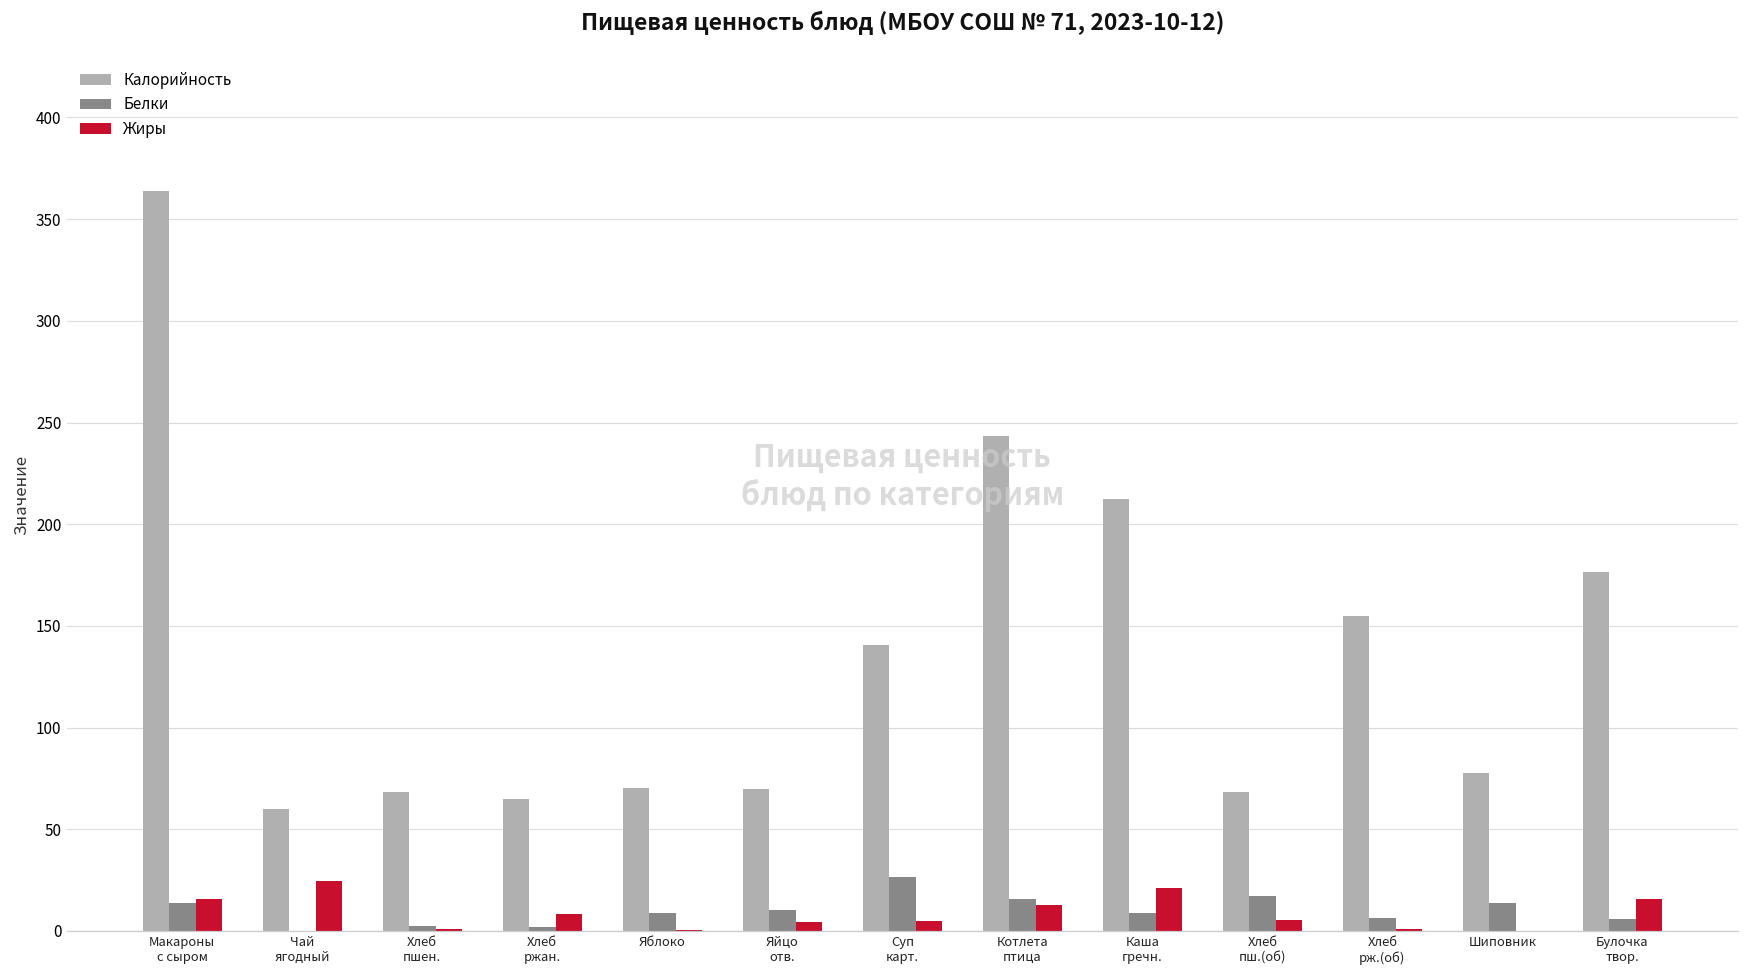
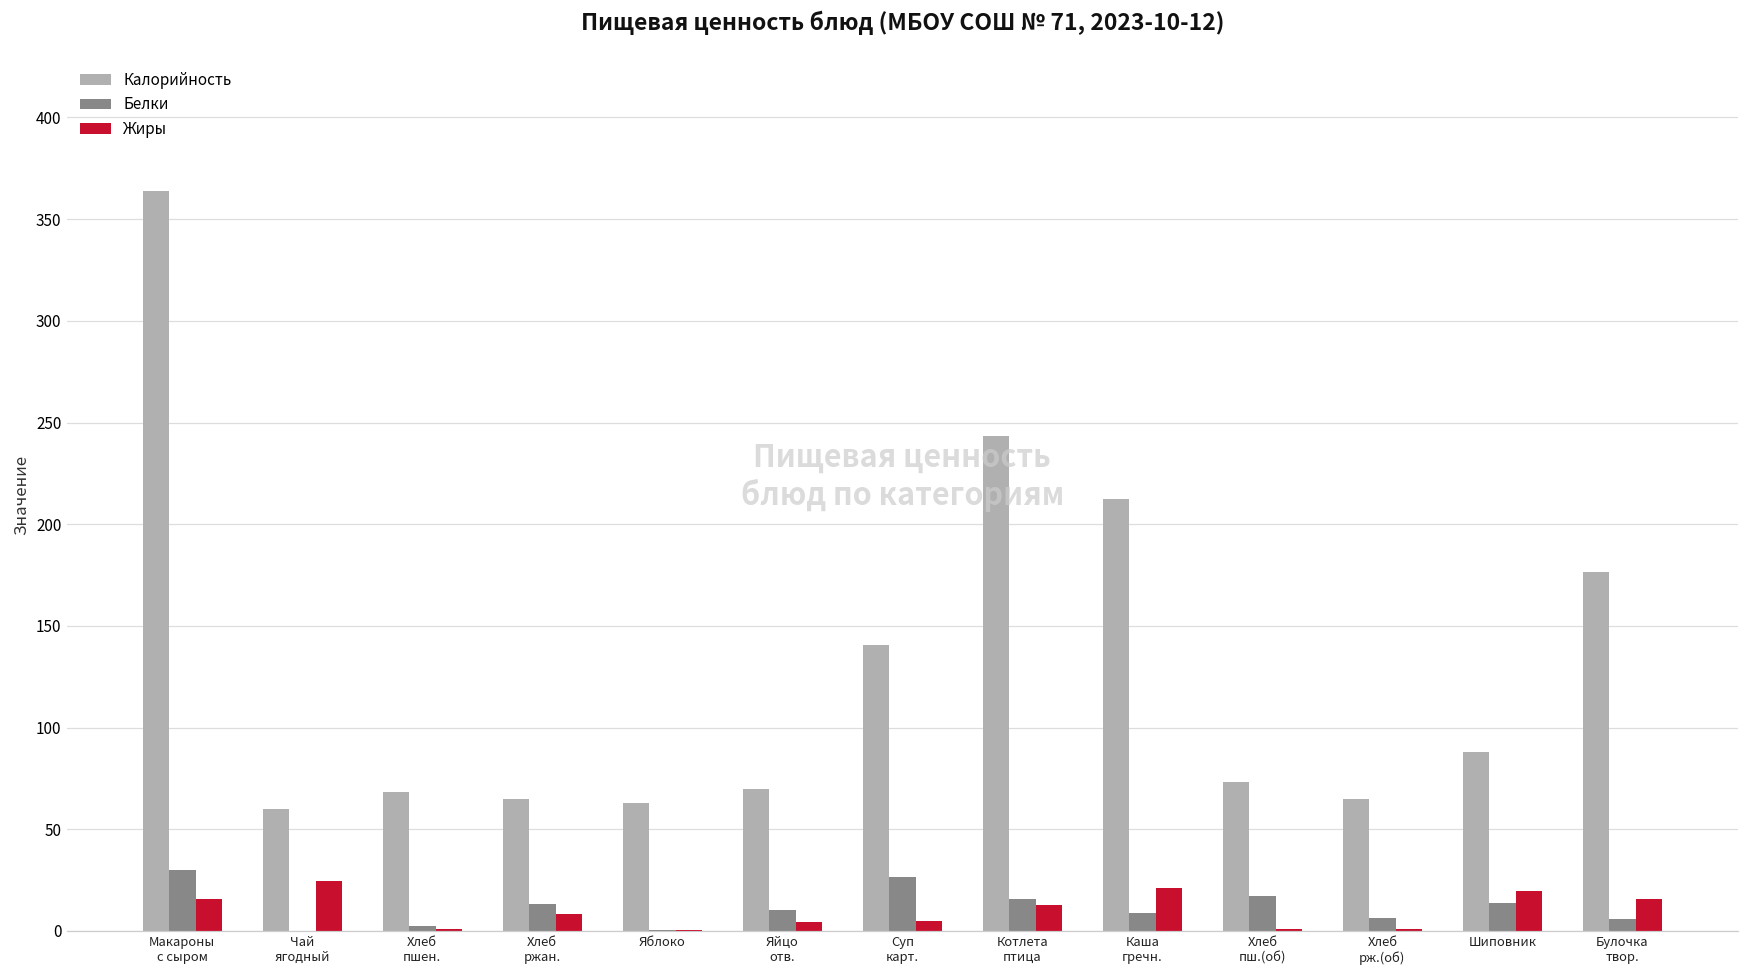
Белки, Макароны с сыром: 14 -> 30
Белки, Хлеб ржан.: 2 -> 13
Калорийность, Яблоко: 71 -> 63
Белки, Яблоко: 9 -> 1
Калорийность, Хлеб пш.(об): 69 -> 73
Жиры, Хлеб пш.(об): 6 -> 1
Калорийность, Хлеб рж.(об): 155 -> 65
Калорийность, Шиповник: 78 -> 88
Жиры, Шиповник: 0 -> 20
